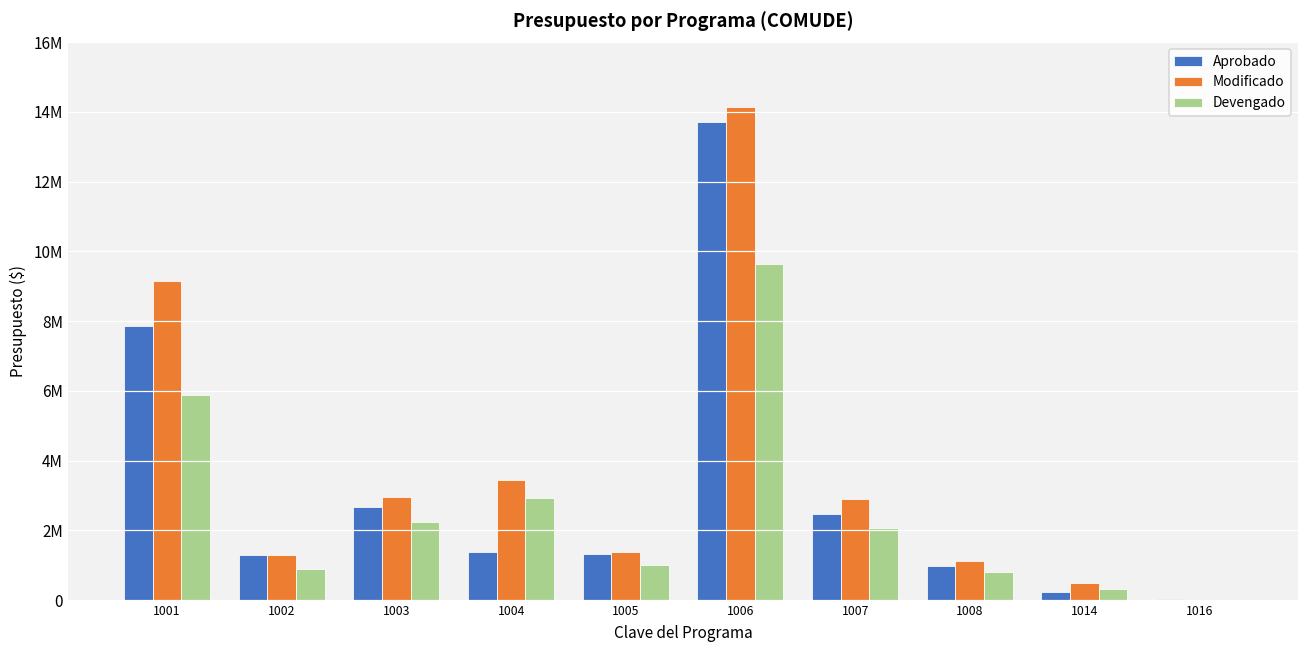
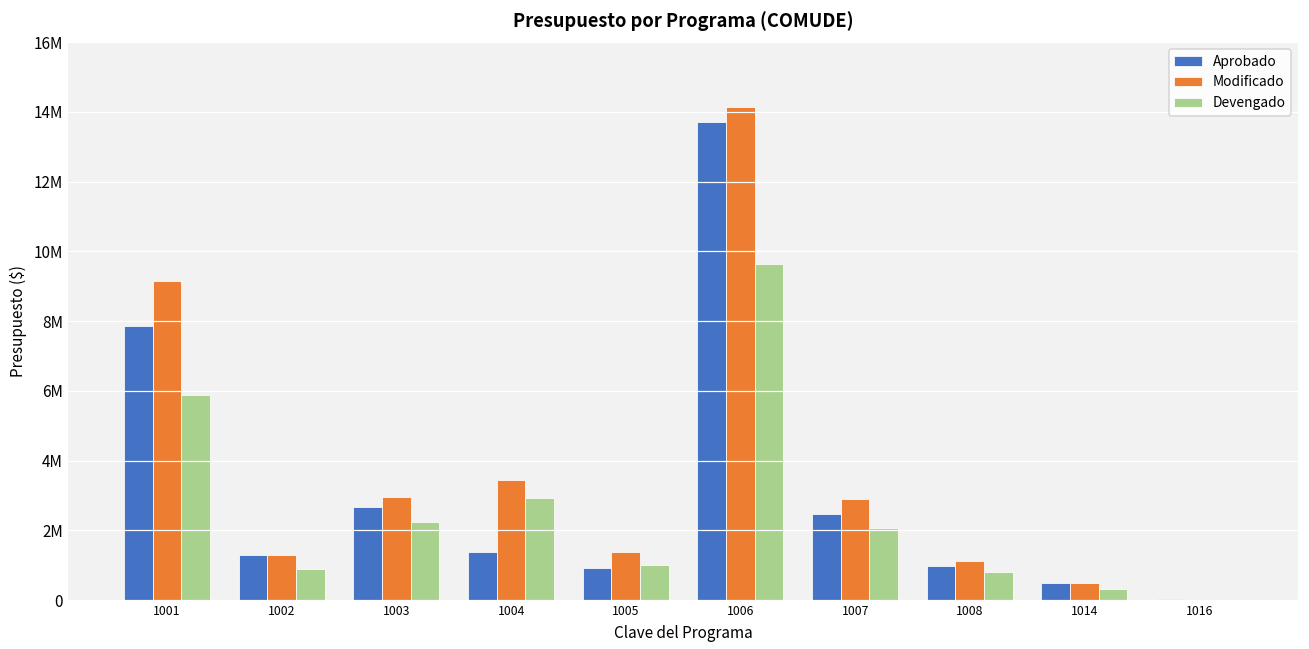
Aprobado, 1005: 1300000 -> 900000
Aprobado, 1014: 200000 -> 500000
